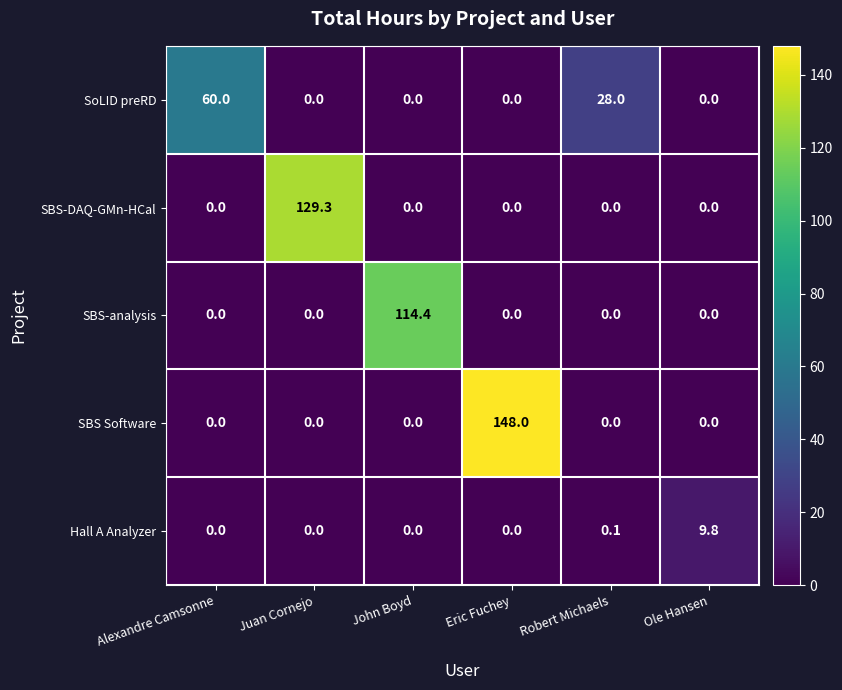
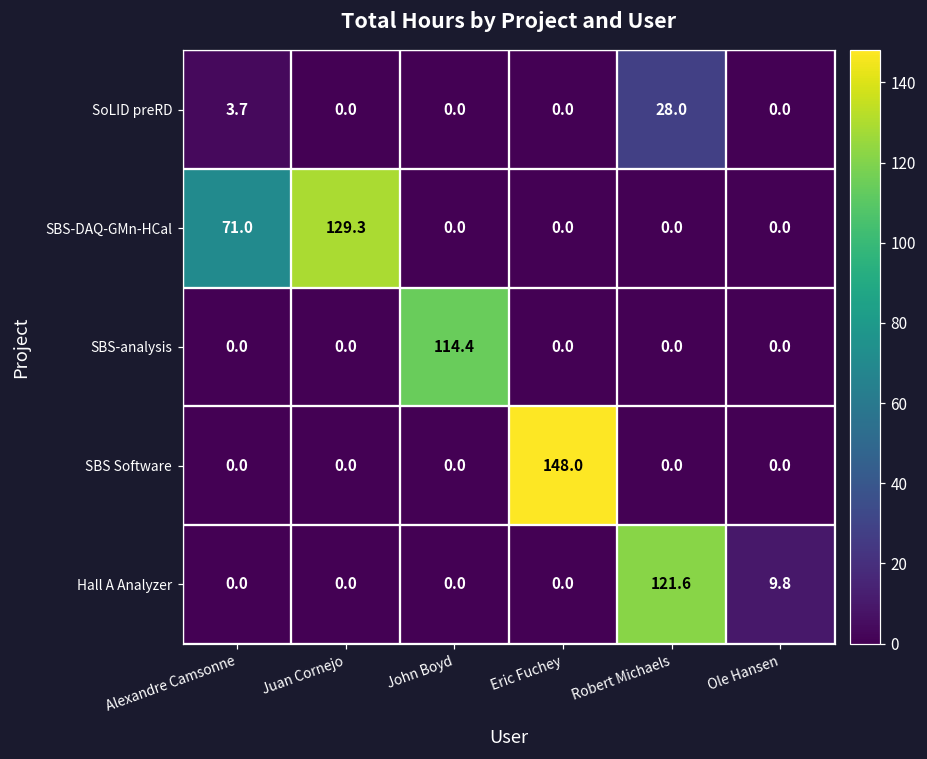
SoLID preRD, Alexandre Camsonne: 60.0 -> 3.7
SBS-DAQ-GMn-HCal, Alexandre Camsonne: 0.0 -> 71.0
Hall A Analyzer, Robert Michaels: 0.1 -> 121.6
